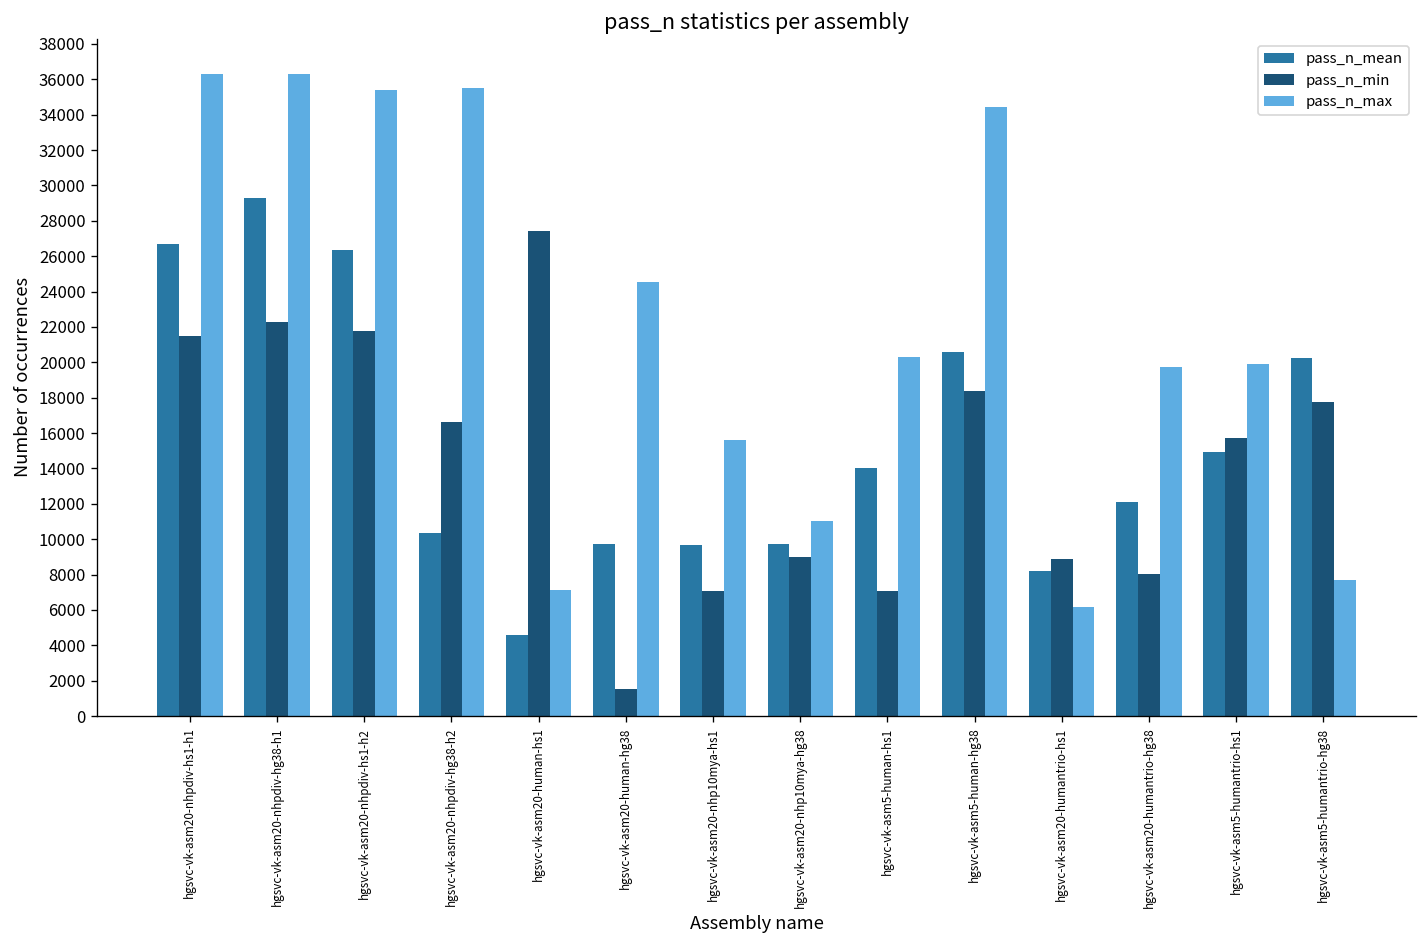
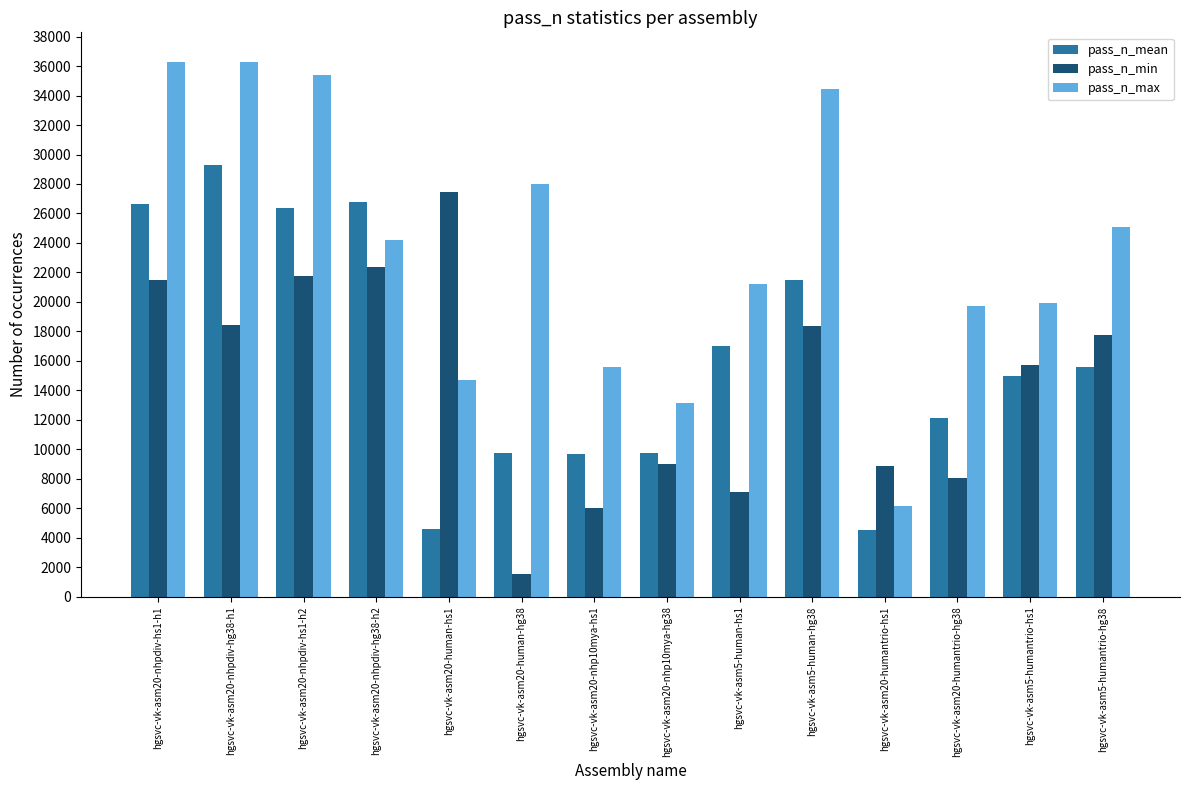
pass_n_min, hgsvc-vk-asm20-nhpdiv-hg38-h1: 22300 -> 18400
pass_n_mean, hgsvc-vk-asm20-nhpdiv-hg38-h2: 10300 -> 26800
pass_n_min, hgsvc-vk-asm20-nhpdiv-hg38-h2: 16600 -> 22300
pass_n_max, hgsvc-vk-asm20-nhpdiv-hg38-h2: 35500 -> 24200
pass_n_max, hgsvc-vk-asm20-human-hs1: 7100 -> 14700
pass_n_max, hgsvc-vk-asm20-human-hg38: 24600 -> 28000
pass_n_min, hgsvc-vk-asm20-nhp10mya-hs1: 7100 -> 6000
pass_n_max, hgsvc-vk-asm20-nhp10mya-hg38: 11000 -> 13100
pass_n_mean, hgsvc-vk-asm5-human-hs1: 14000 -> 17000
pass_n_max, hgsvc-vk-asm5-human-hs1: 20300 -> 21200
pass_n_mean, hgsvc-vk-asm5-human-hg38: 20600 -> 21500
pass_n_mean, hgsvc-vk-asm20-humantrio-hs1: 8200 -> 4500
pass_n_mean, hgsvc-vk-asm5-humantrio-hg38: 20200 -> 15600
pass_n_max, hgsvc-vk-asm5-humantrio-hg38: 7700 -> 25100
